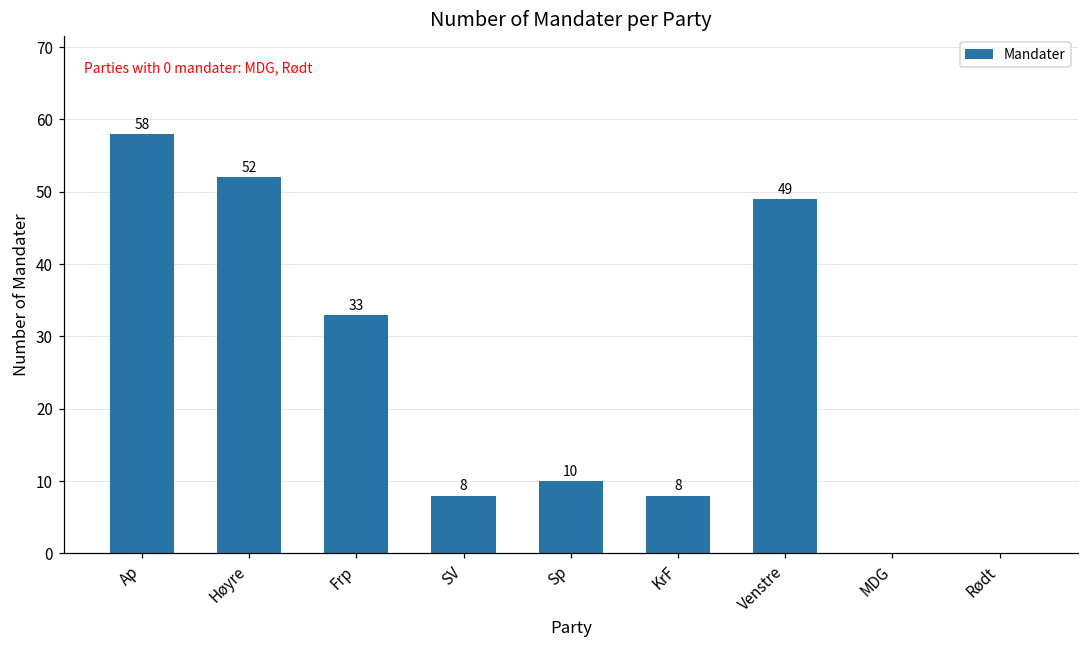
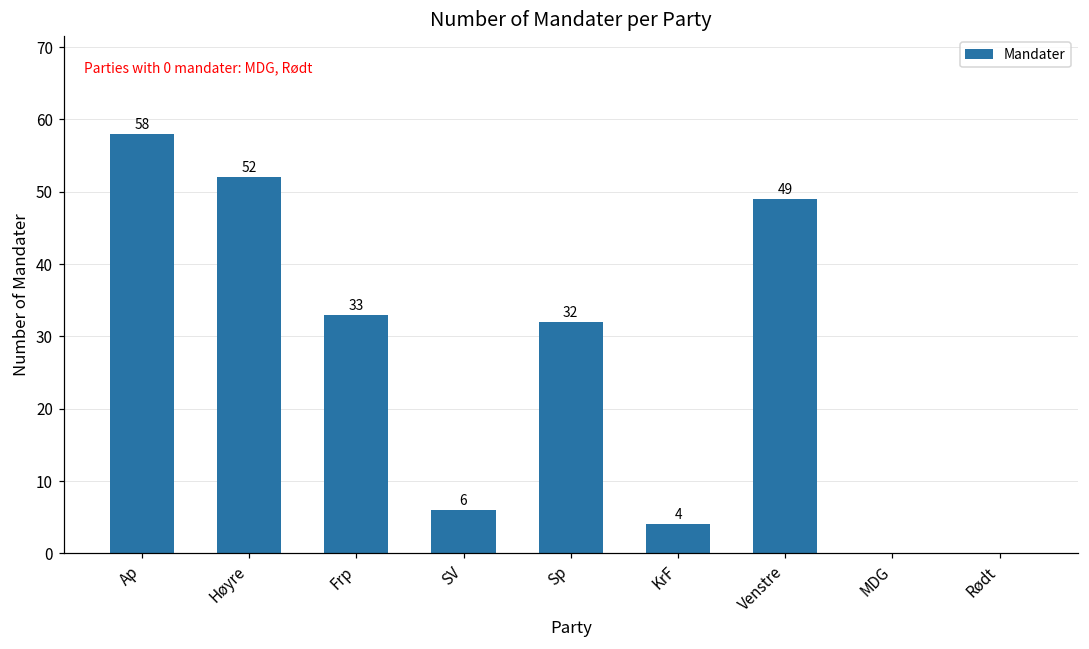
SV: 8 -> 6
Sp: 10 -> 32
KrF: 8 -> 4
